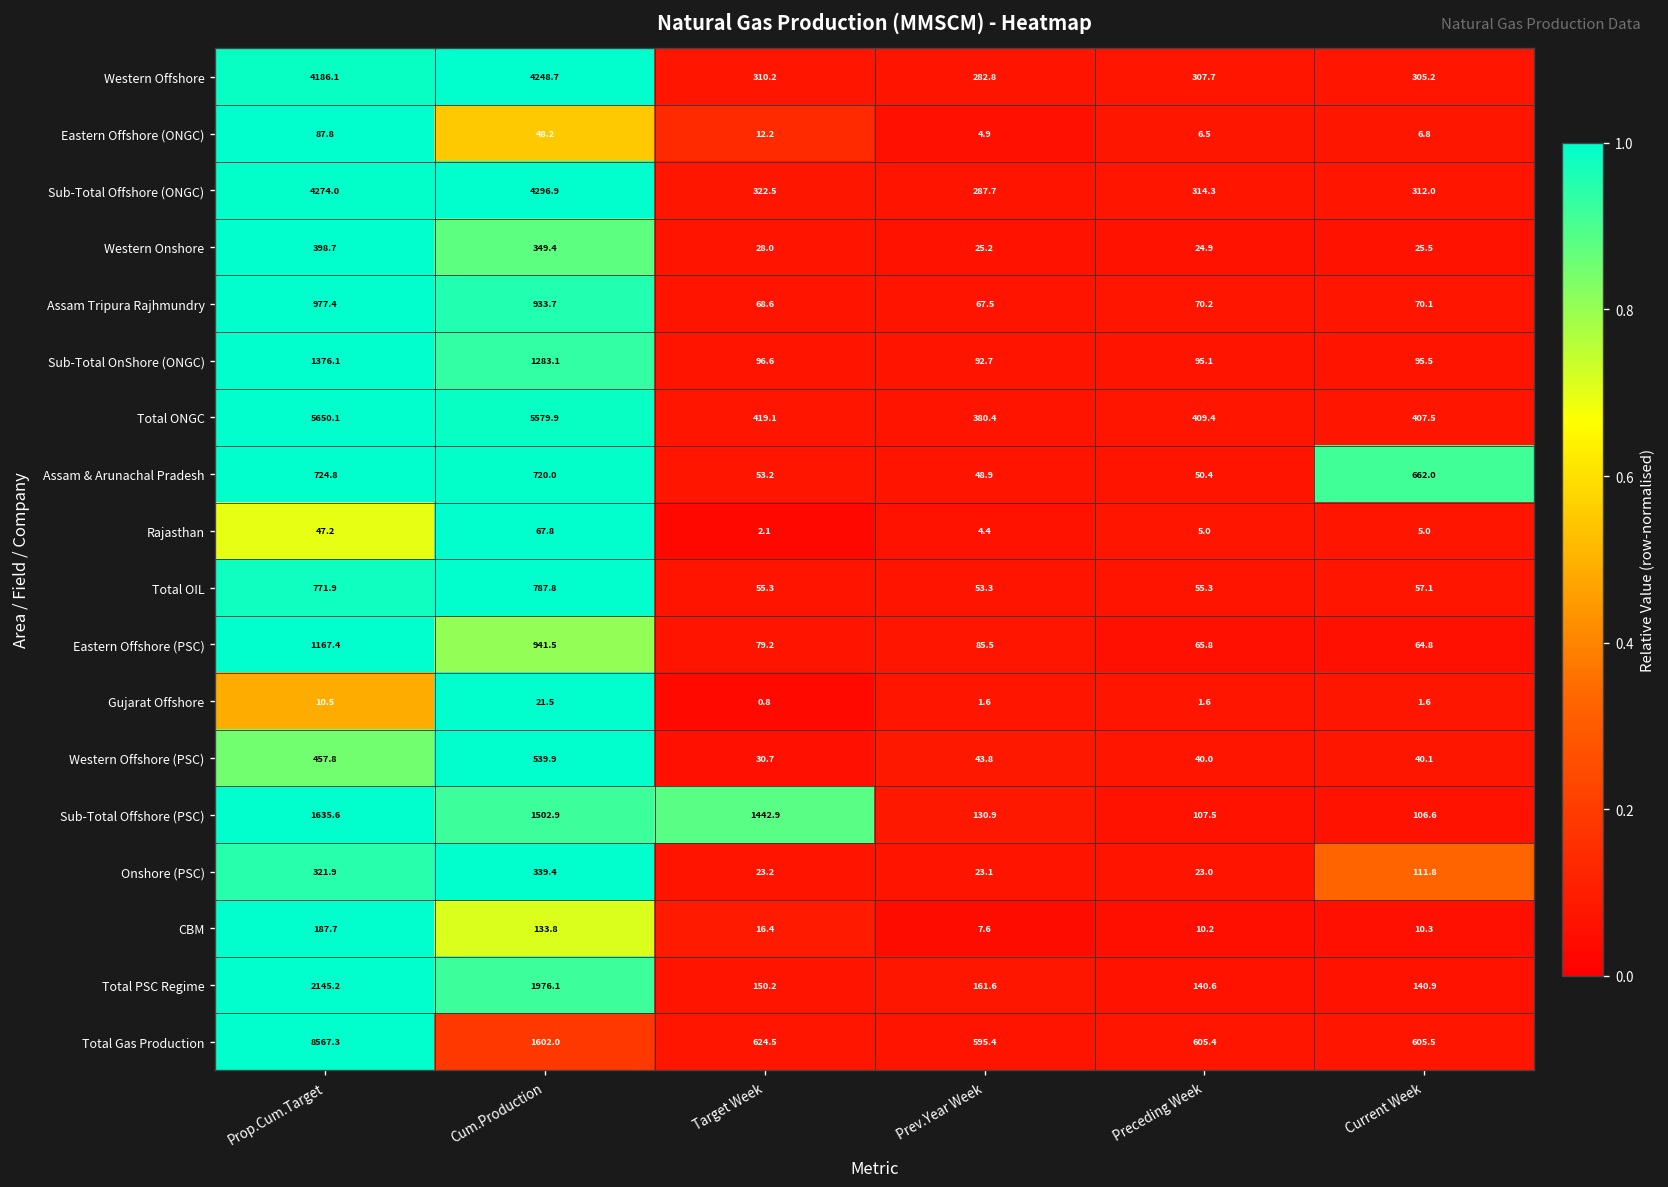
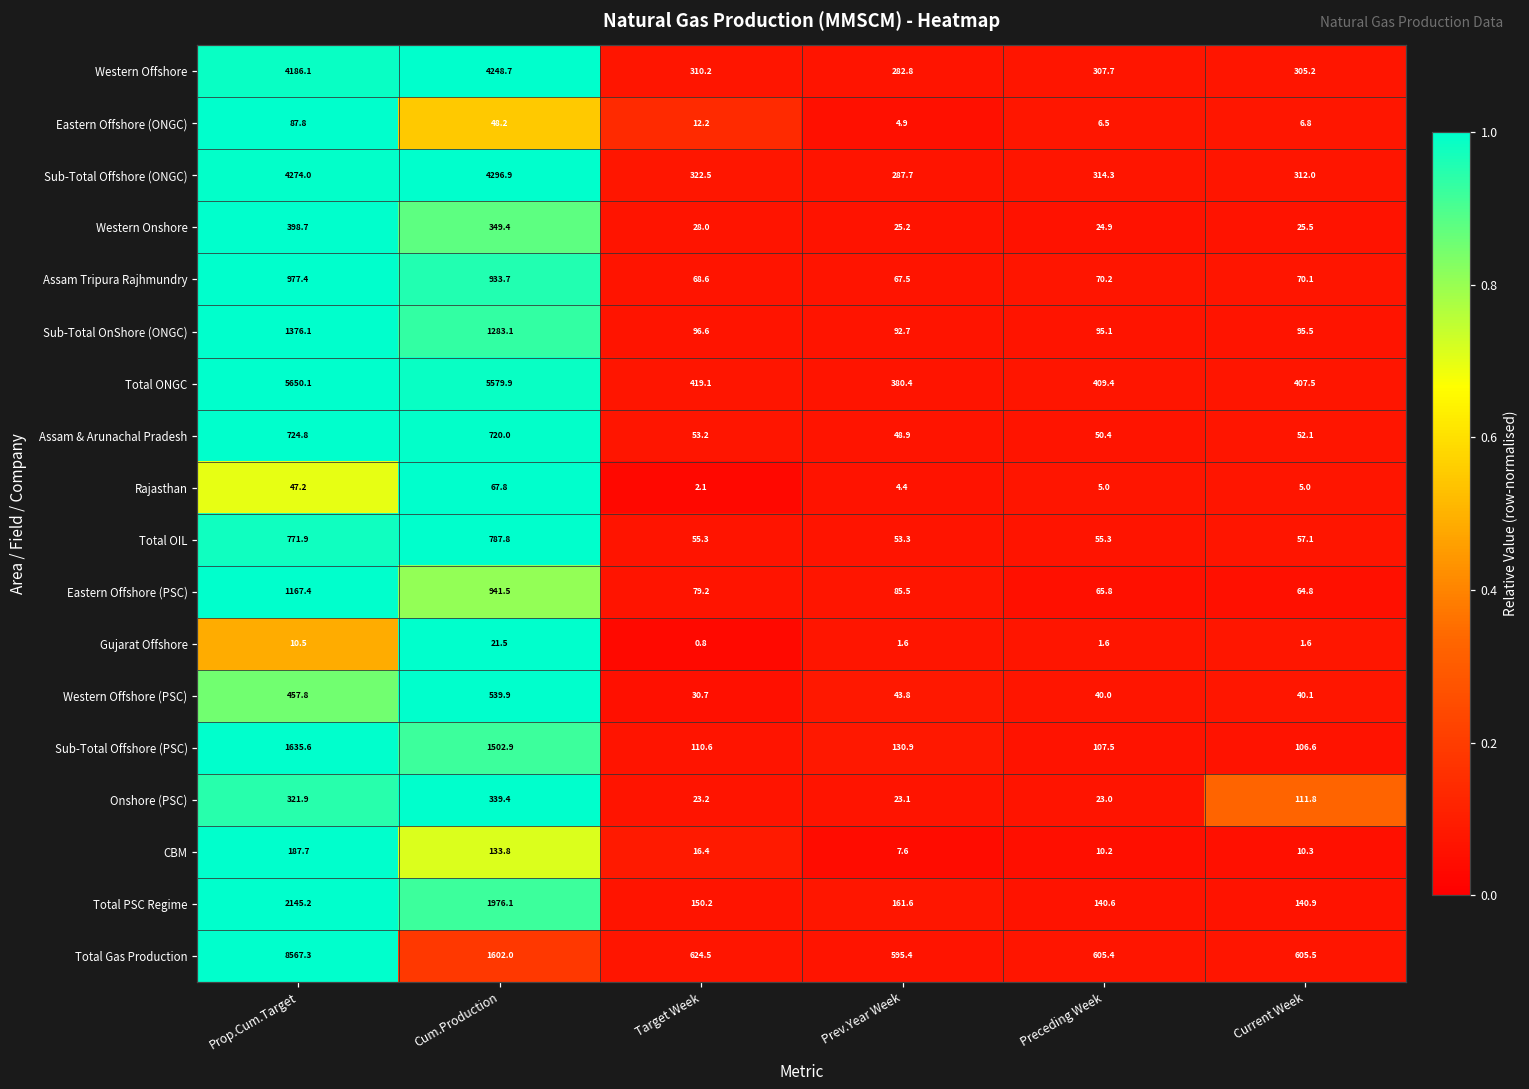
Assam & Arunachal Pradesh, Current Week: 662.0 -> 52.1
Sub-Total Offshore (PSC), Target Week: 1442.9 -> 110.6
